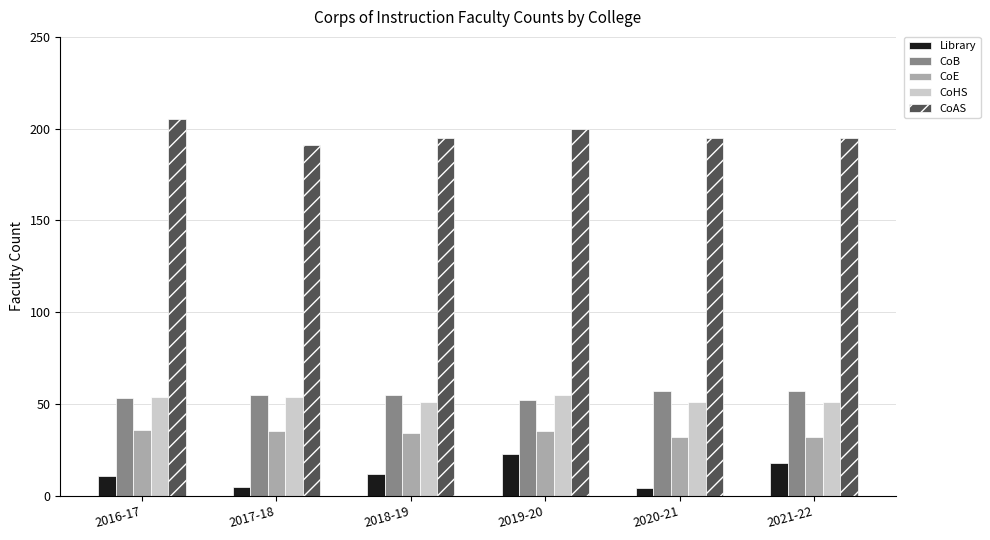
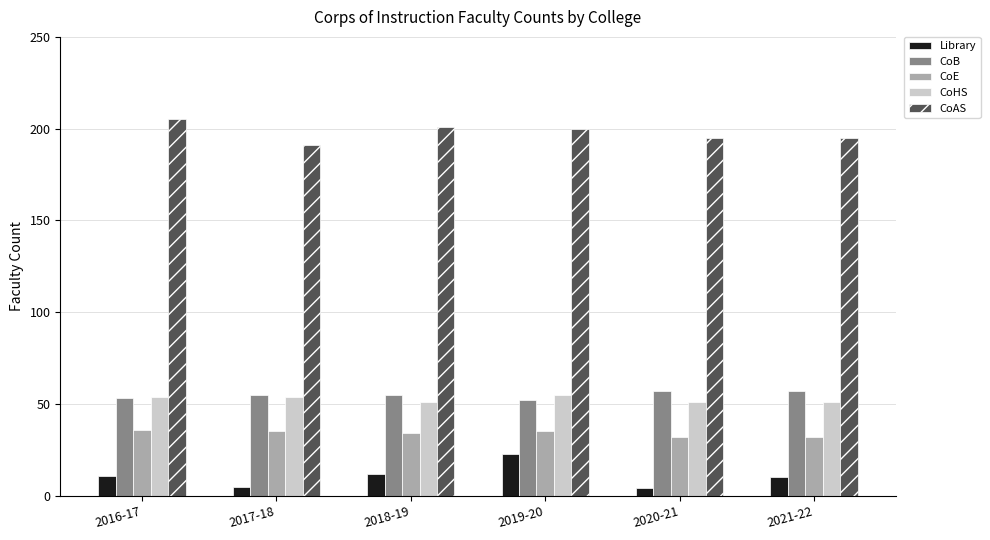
CoAS, 2018-19: 195 -> 201
Library, 2021-22: 18 -> 10
